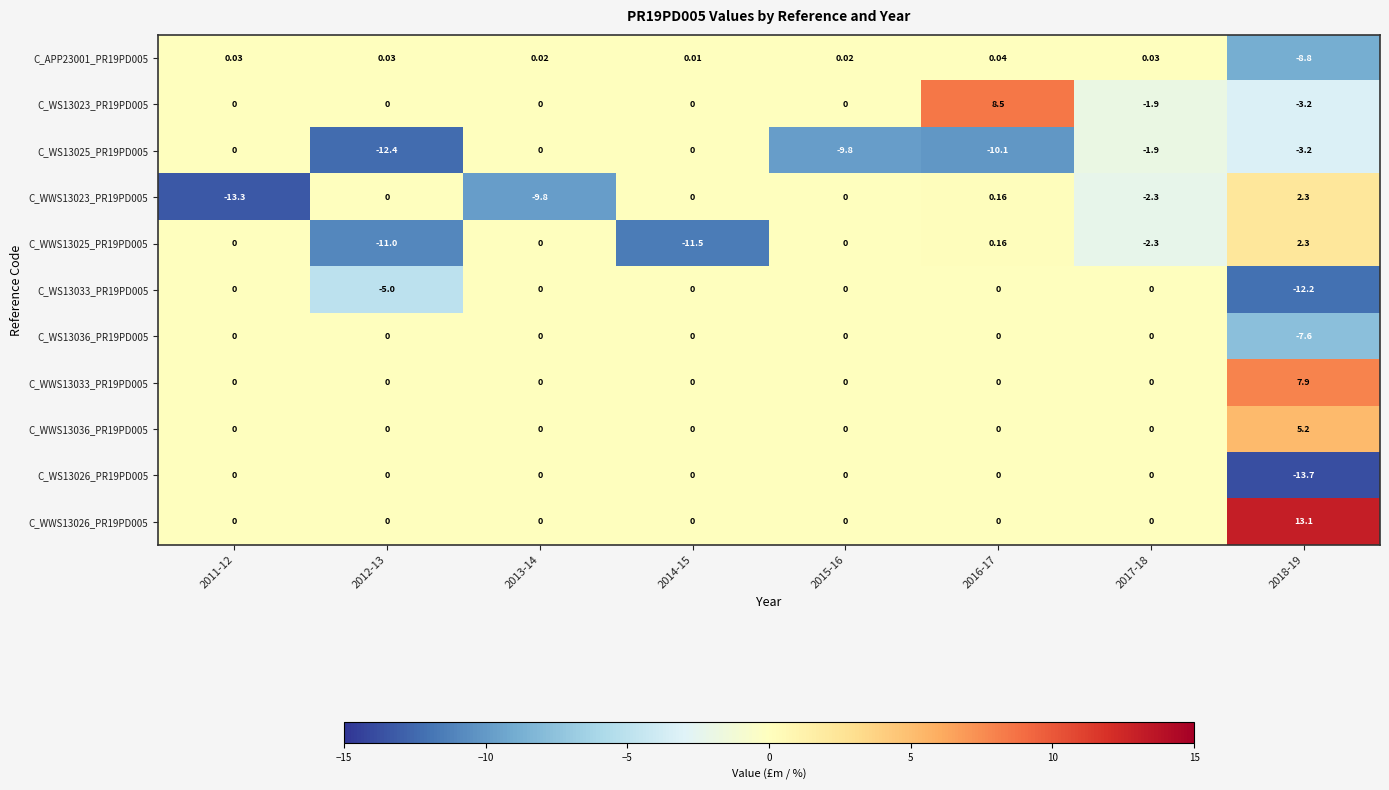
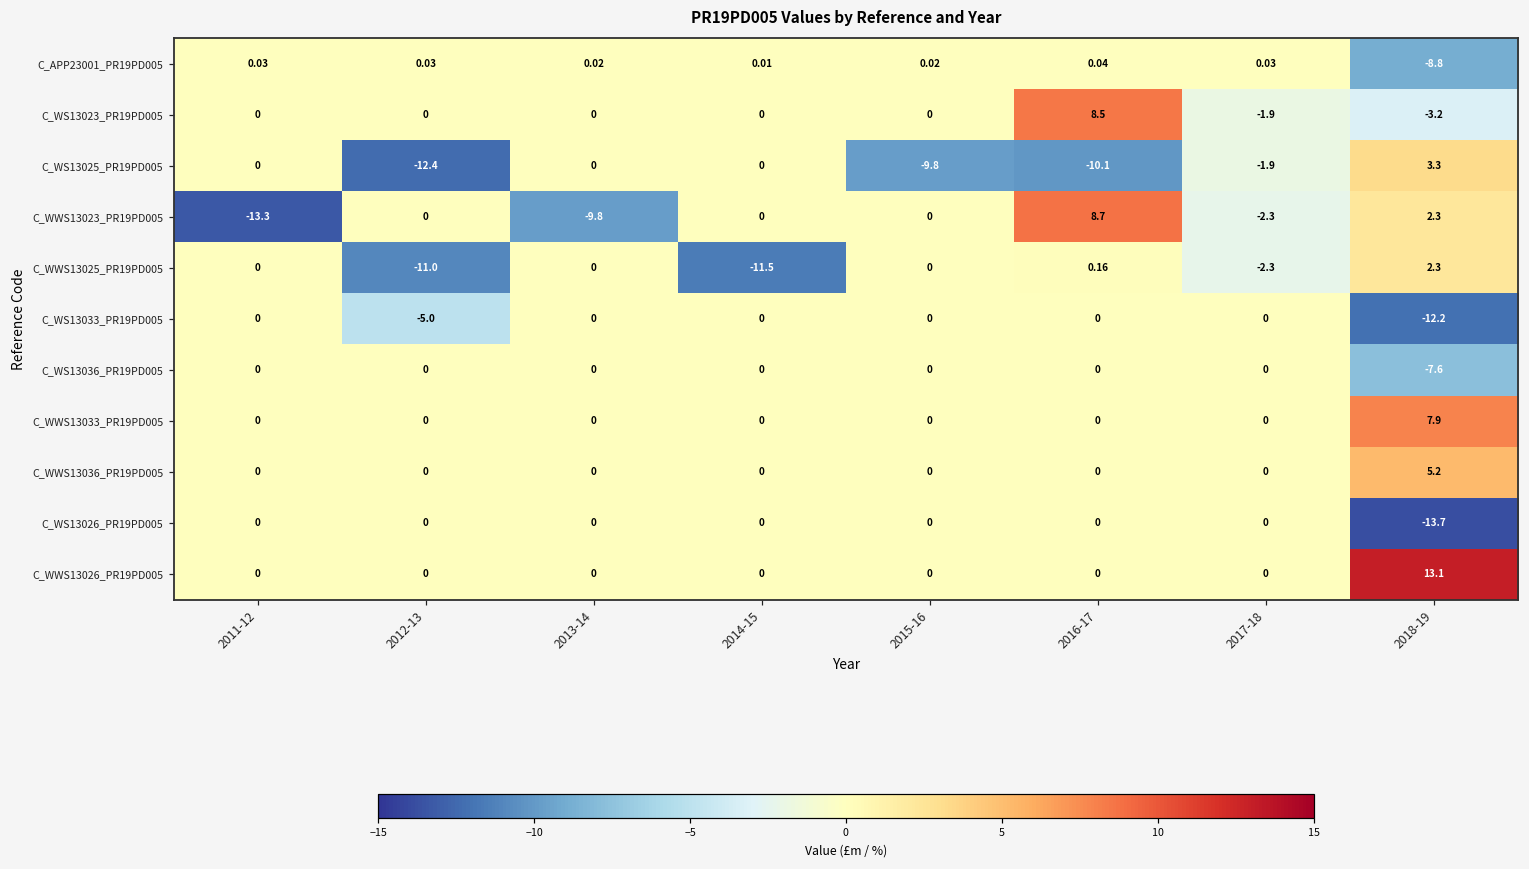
C_WS13025_PR19PD005, 2018-19: -3.2 -> 3.3
C_WWS13023_PR19PD005, 2016-17: 0.16 -> 8.7
